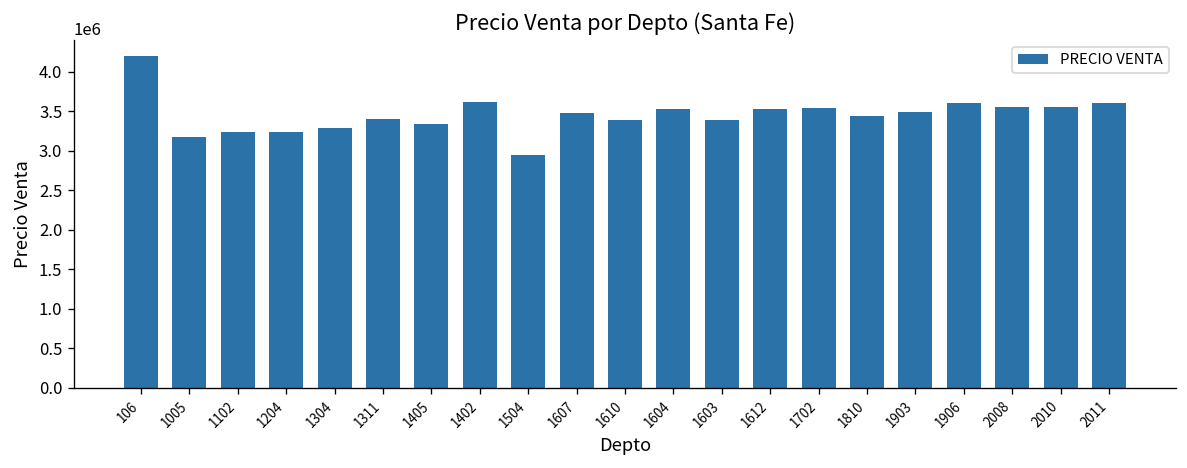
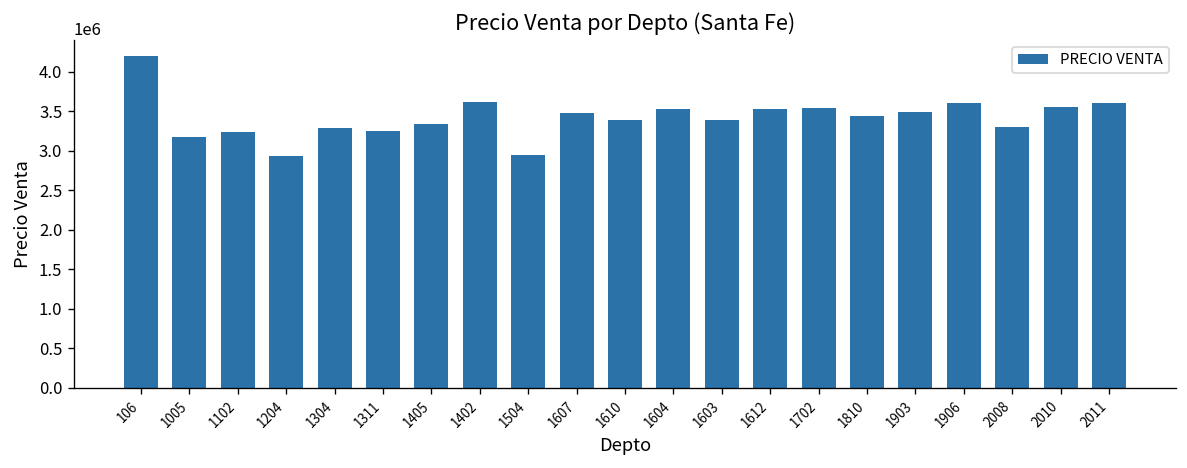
1204: 3200000 -> 2900000
1311: 3400000 -> 3300000
2008: 3600000 -> 3300000
